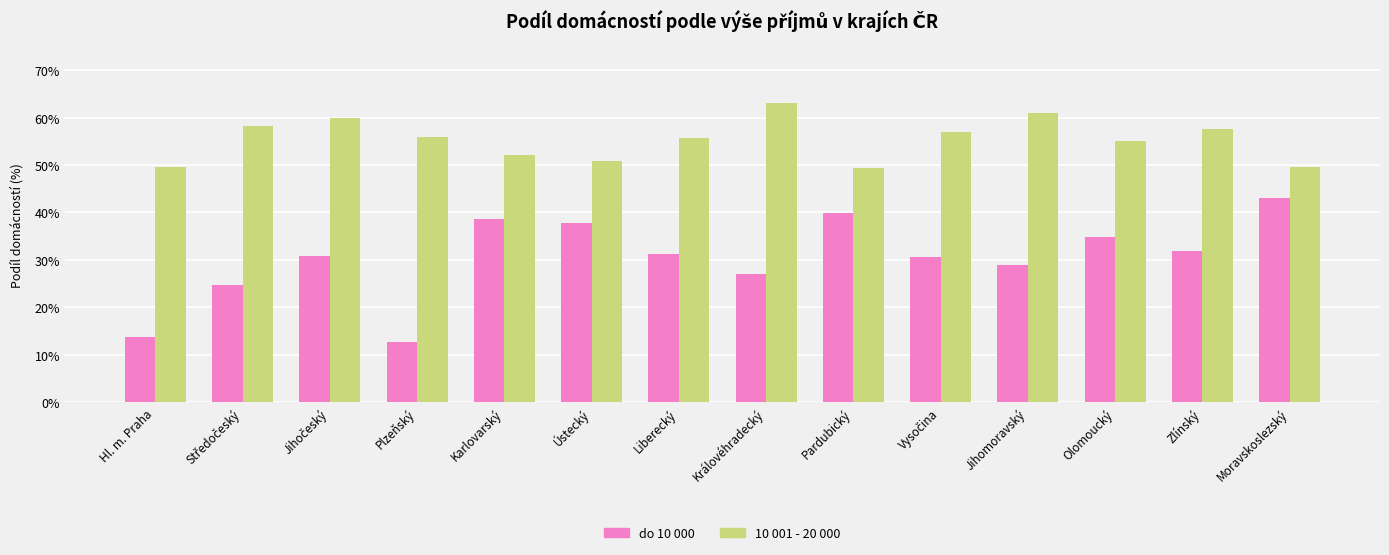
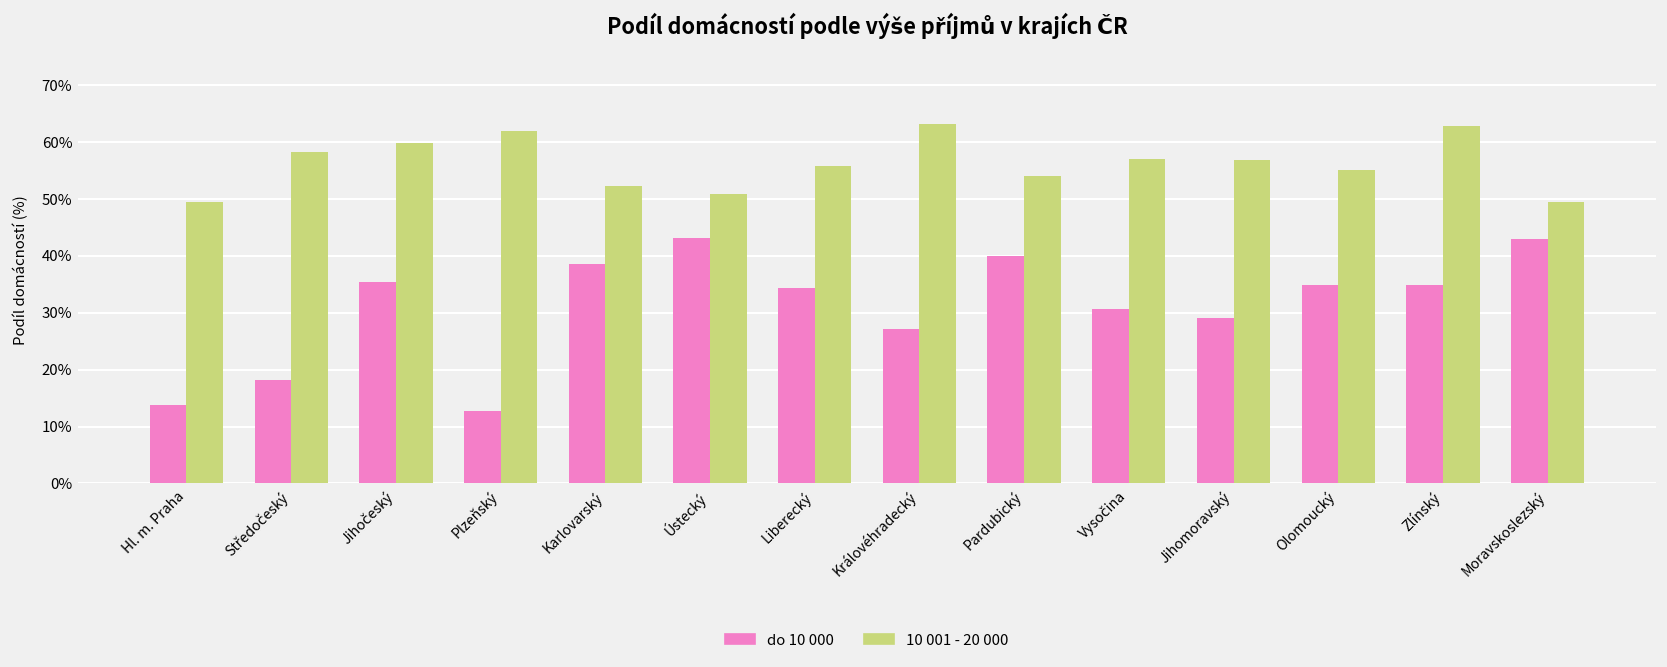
do 10 000, Středočeský: 25% -> 18%
do 10 000, Jihočeský: 31% -> 35%
10 001 - 20 000, Plzeňský: 56% -> 62%
do 10 000, Ústecký: 38% -> 43%
do 10 000, Liberecký: 31% -> 34%
10 001 - 20 000, Pardubický: 49% -> 54%
10 001 - 20 000, Jihomoravský: 61% -> 57%
do 10 000, Zlínský: 32% -> 35%
10 001 - 20 000, Zlínský: 58% -> 63%
